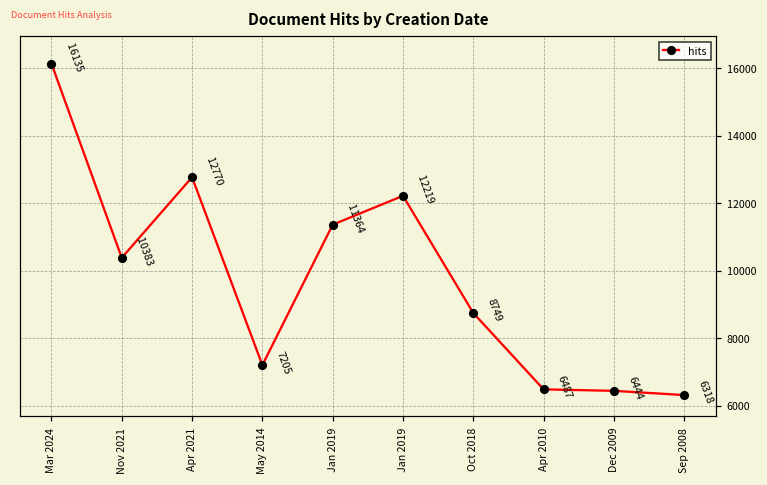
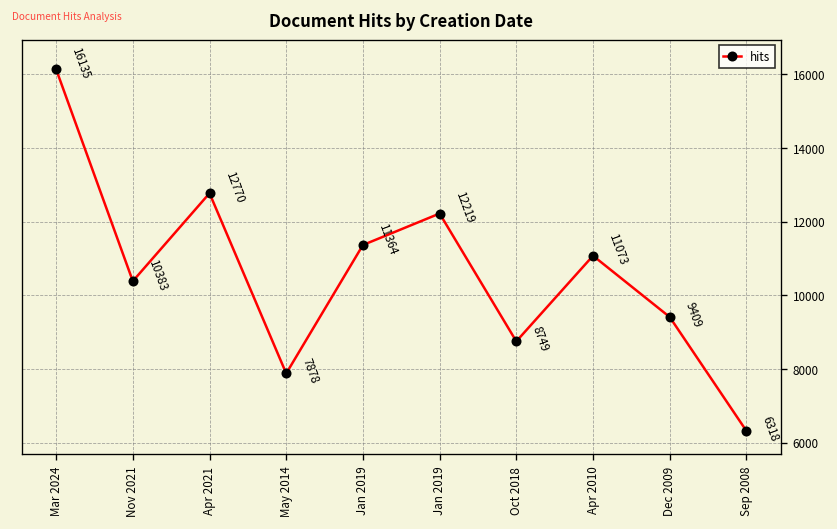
May 2014: 7205 -> 7878
Apr 2010: 6487 -> 11073
Dec 2009: 6444 -> 9409
